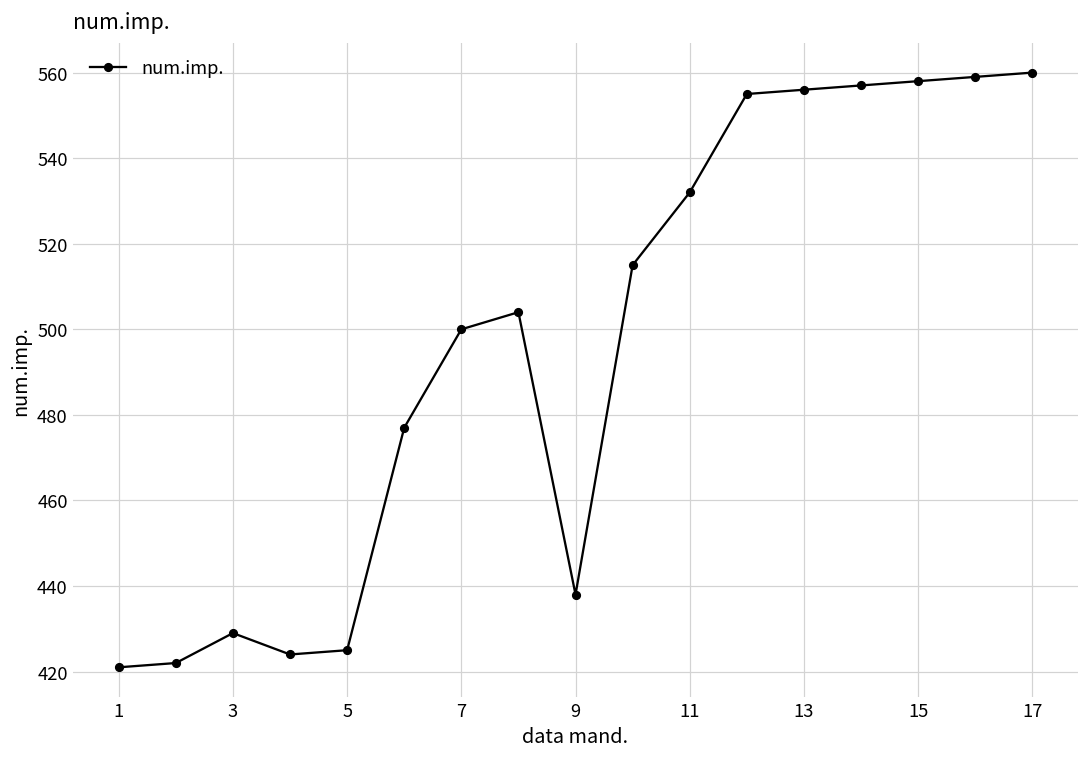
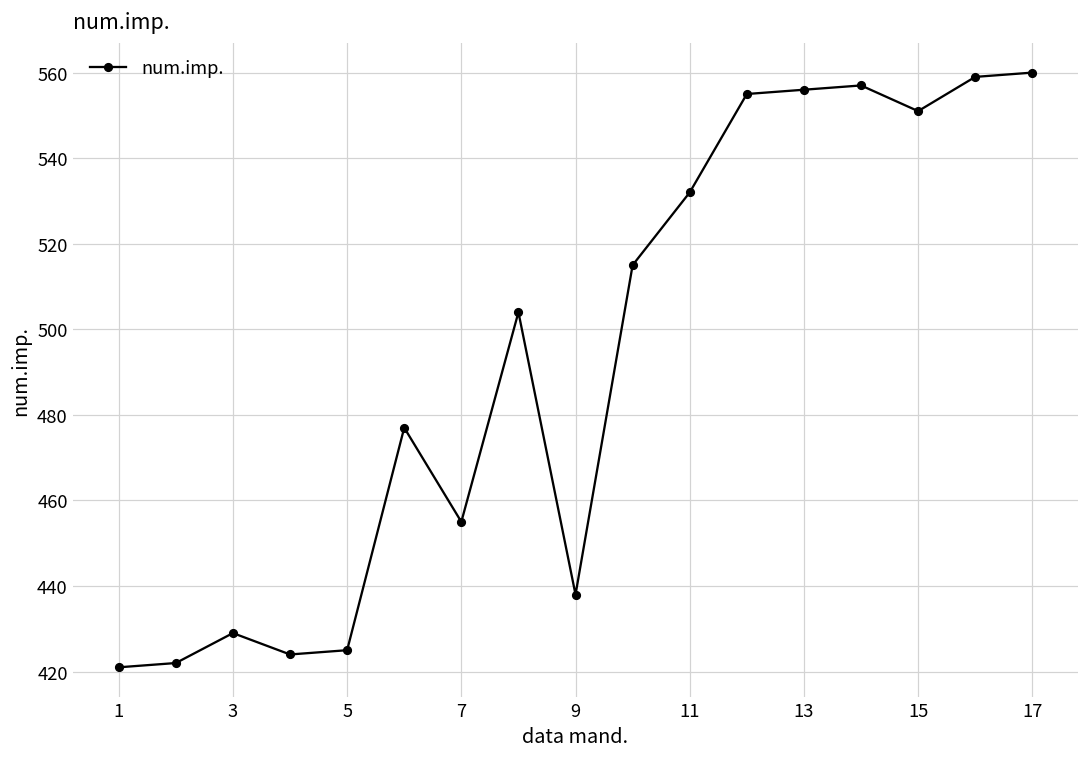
7: 500 -> 455
15: 558 -> 551
